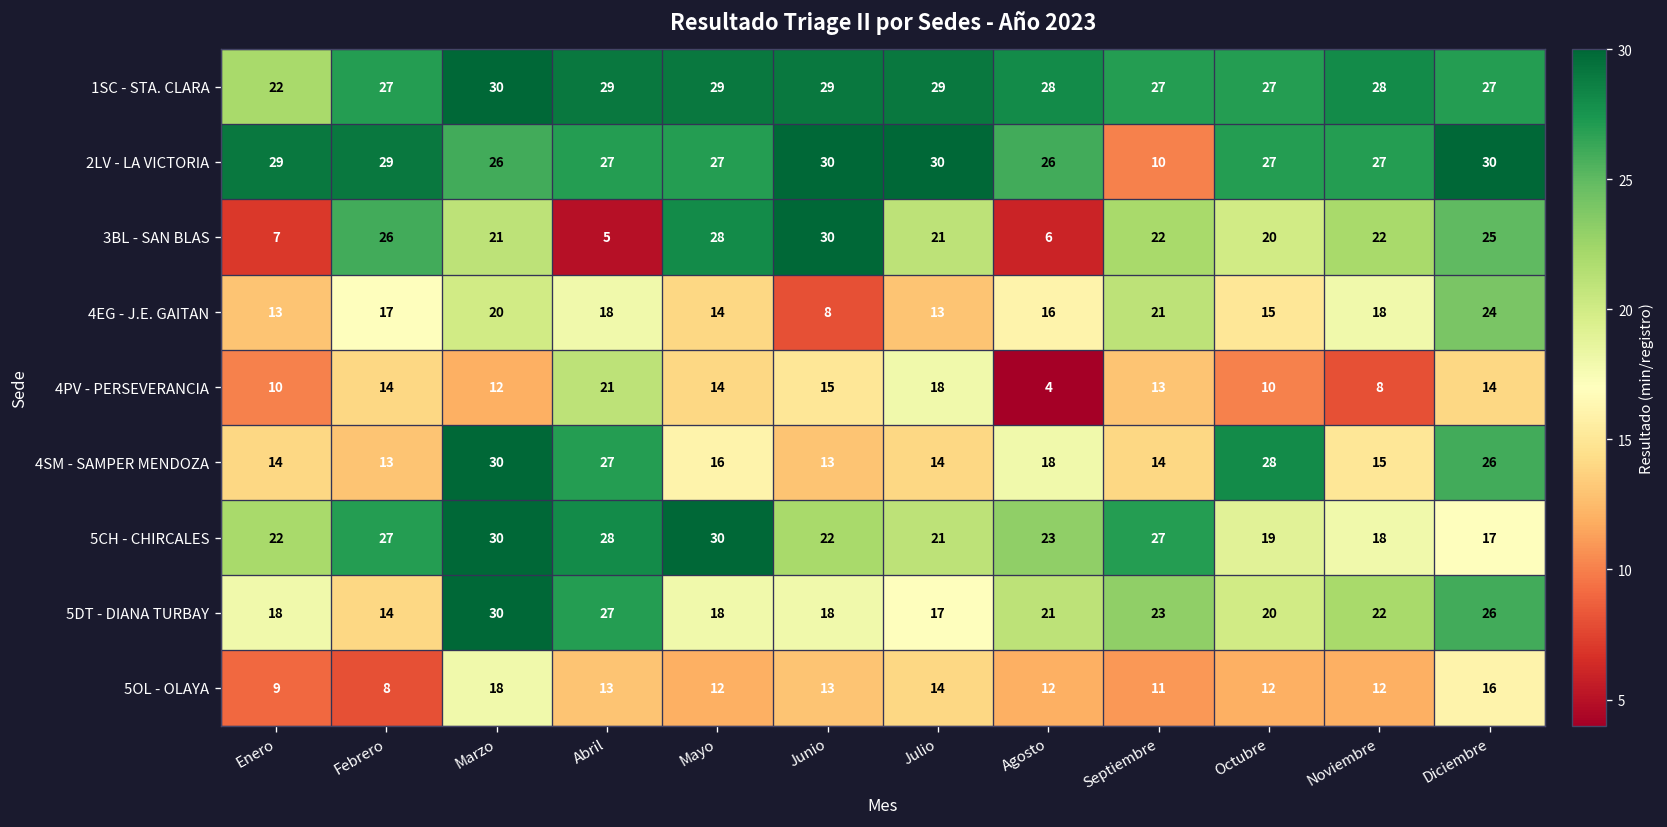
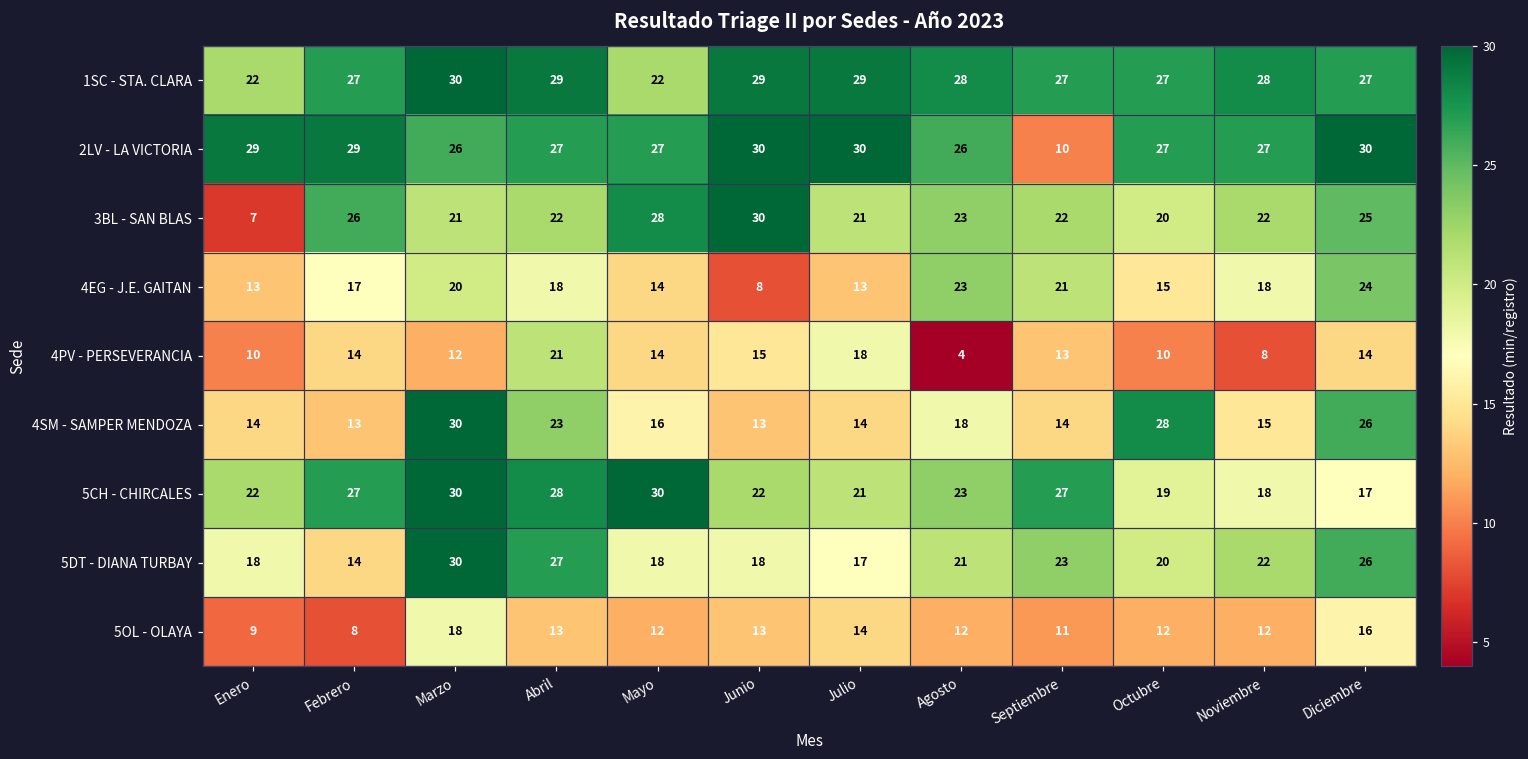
1SC - STA. CLARA, Mayo: 29 -> 22
3BL - SAN BLAS, Abril: 5 -> 22
3BL - SAN BLAS, Agosto: 6 -> 23
4EG - J.E. GAITAN, Agosto: 16 -> 23
4SM - SAMPER MENDOZA, Abril: 27 -> 23
